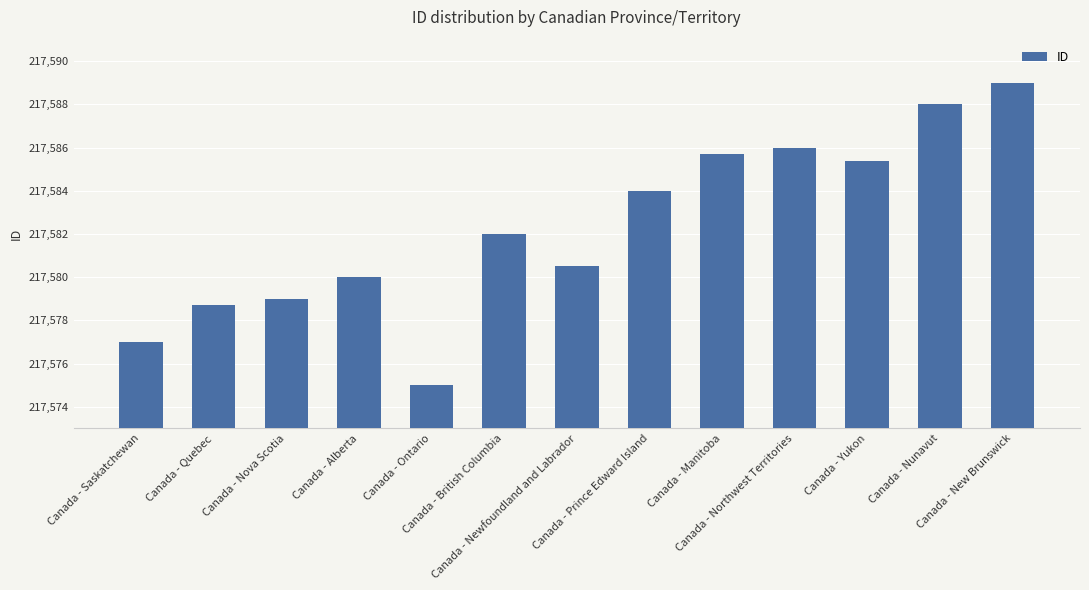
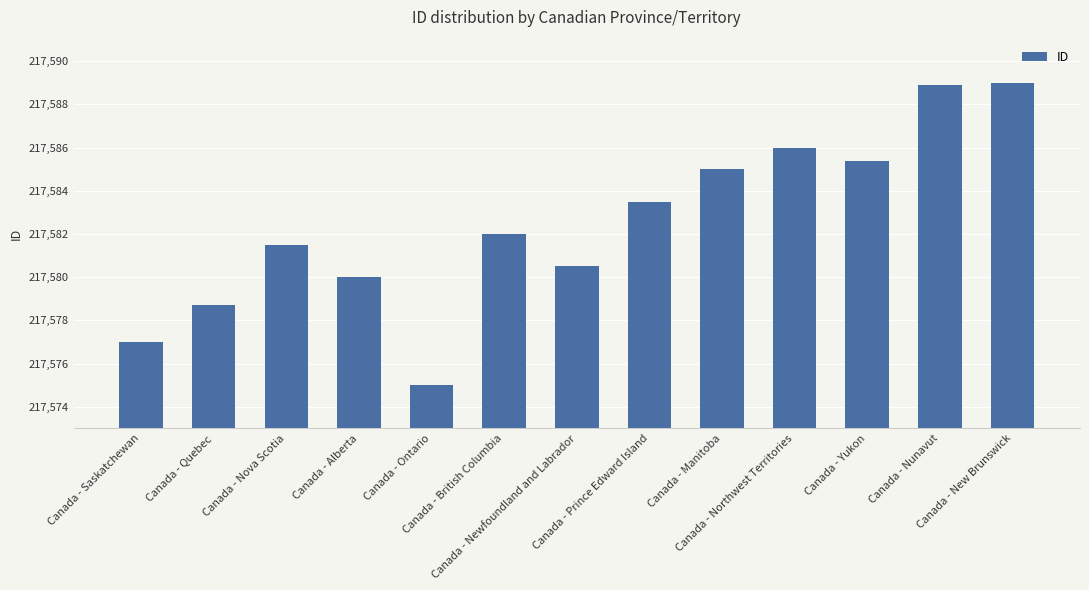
Canada - Nova Scotia: 217,579.0 -> 217,581.5
Canada - Prince Edward Island: 217,584.0 -> 217,583.5
Canada - Manitoba: 217,585.7 -> 217,585.0
Canada - Nunavut: 217,588.0 -> 217,588.9
